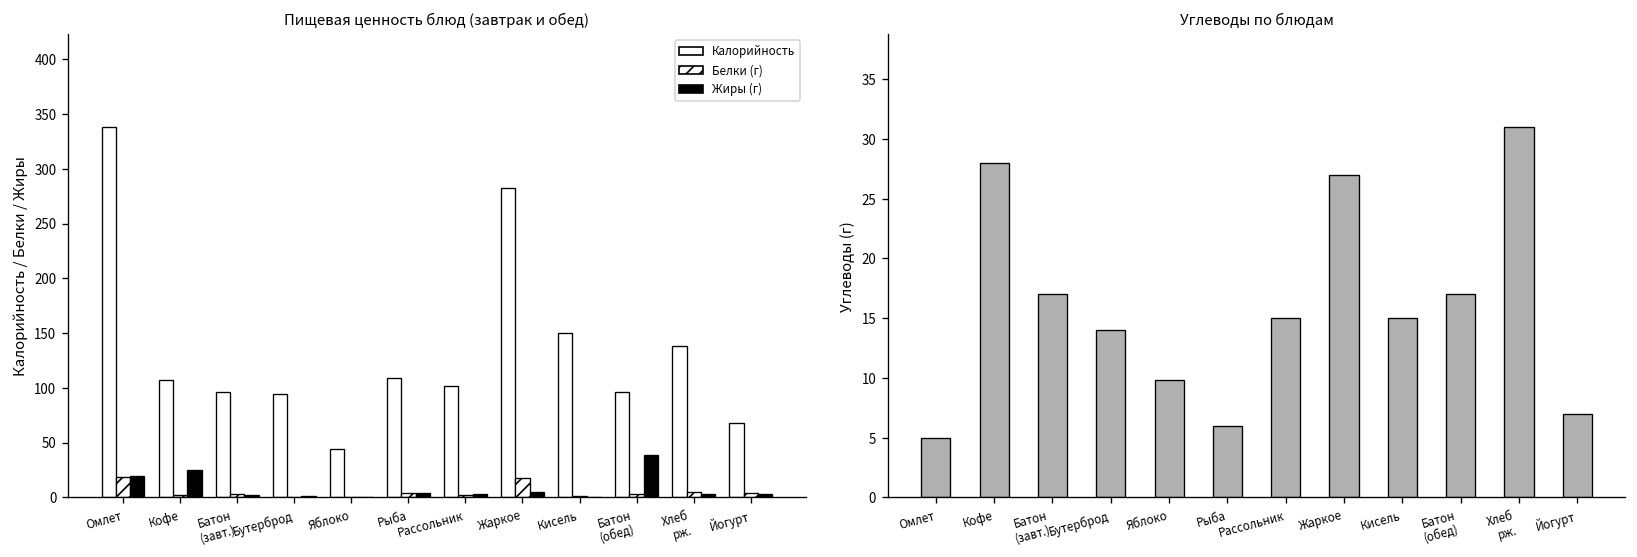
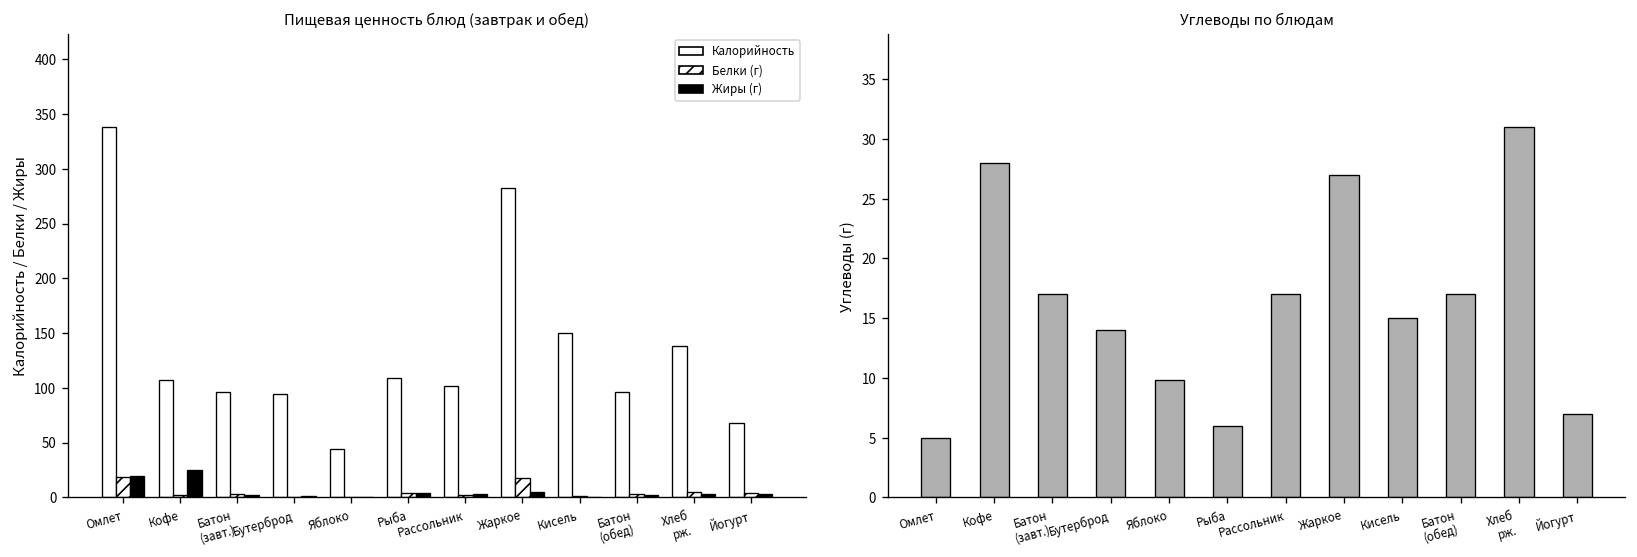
Пищевая ценность блюд (завтрак и обед), Жиры (г), Батон (обед): 40 -> 0
Углеводы по блюдам, Рассольник: 15 -> 17
